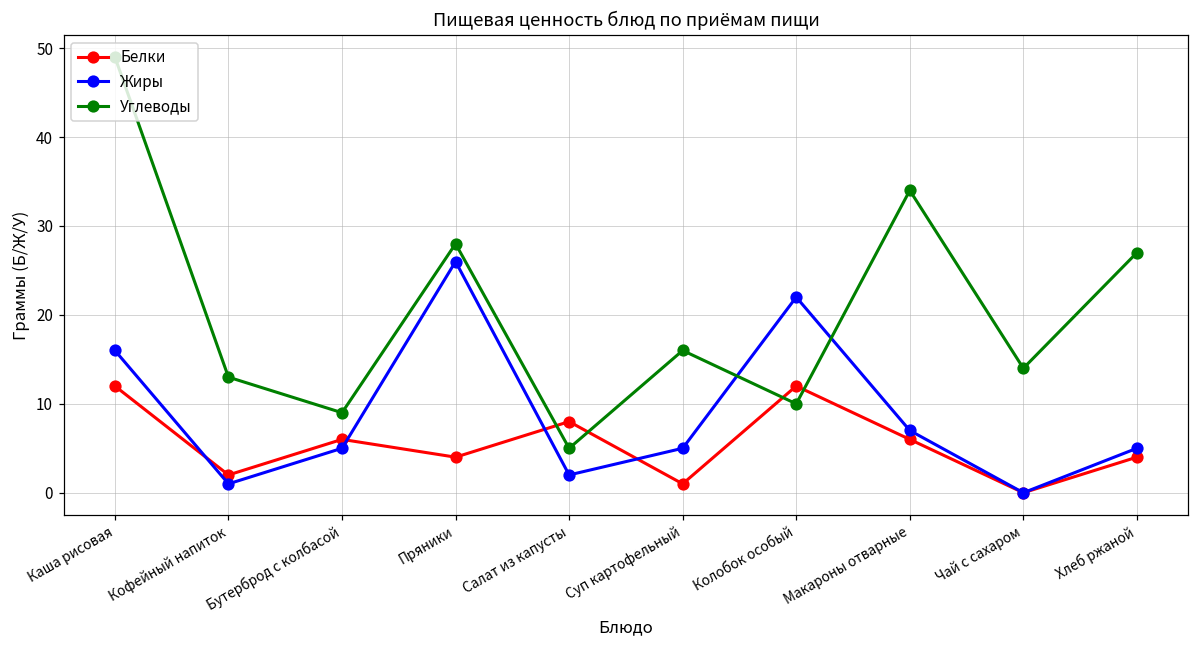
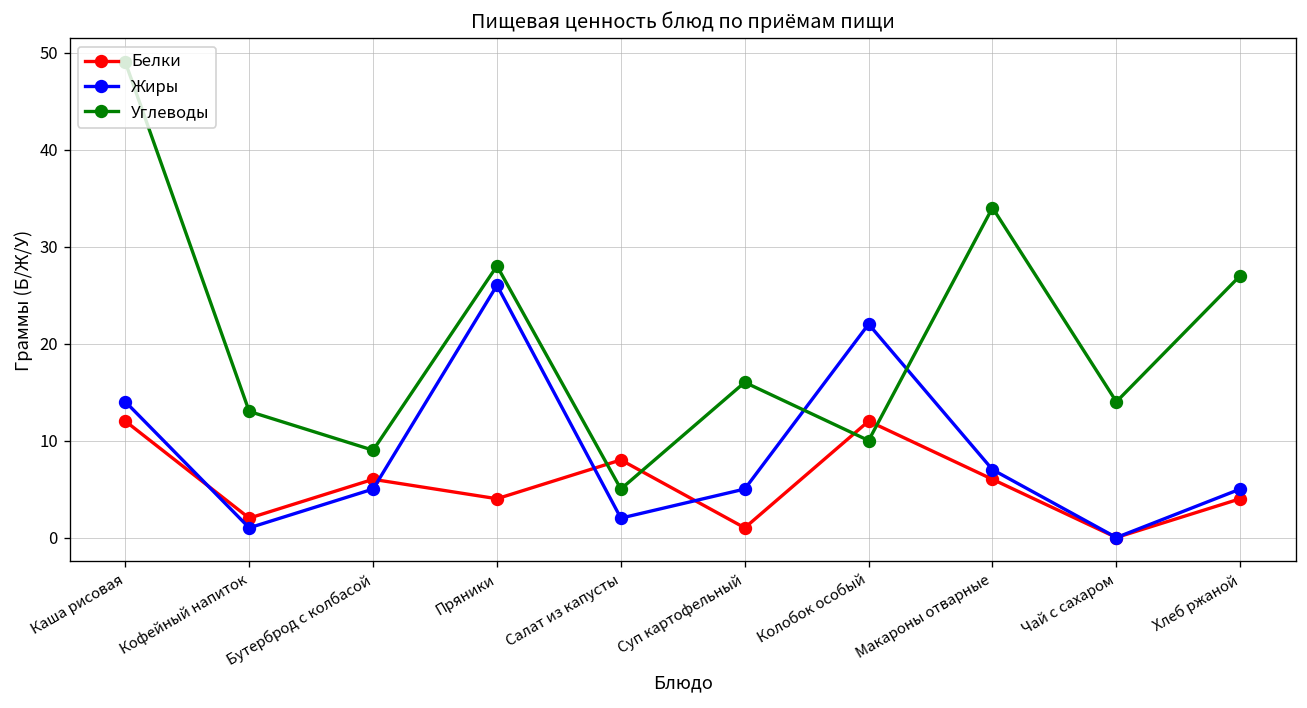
Жиры, Каша рисовая: 16 -> 14
